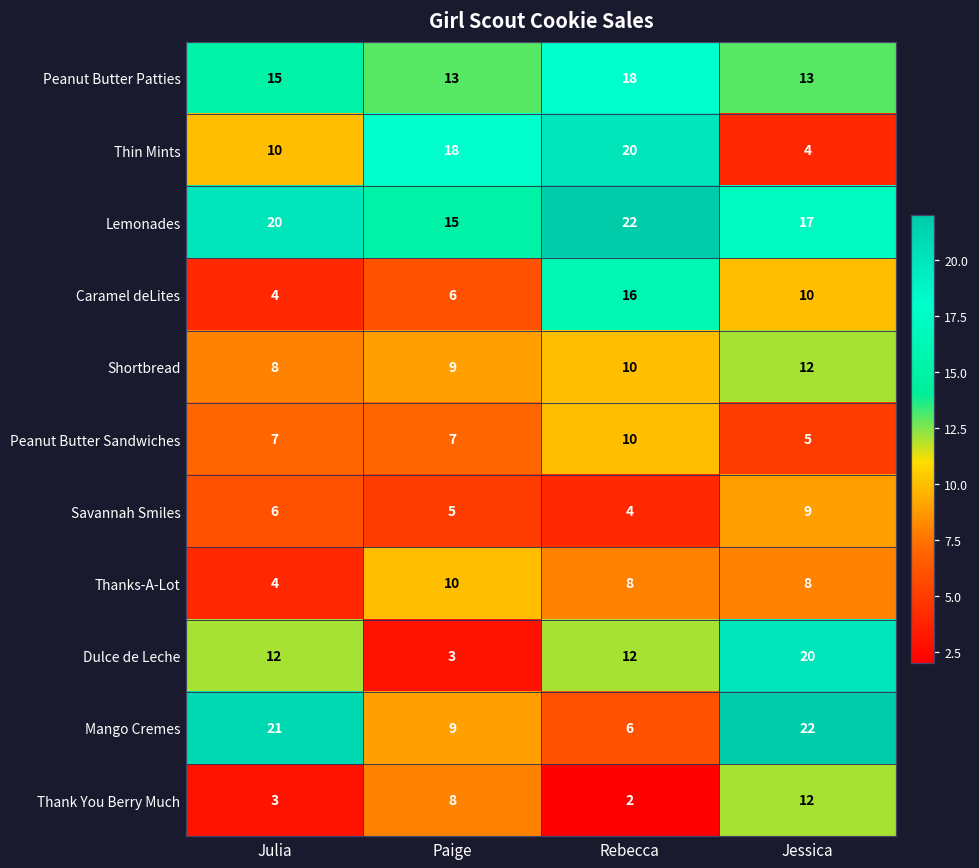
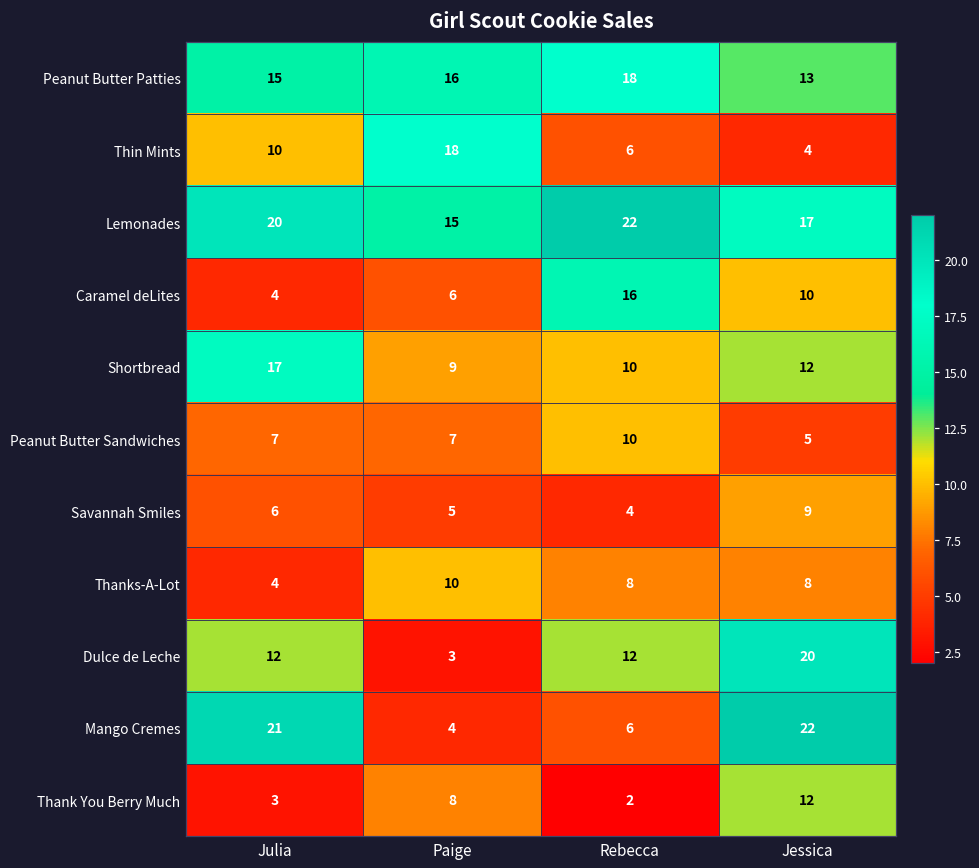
Peanut Butter Patties, Paige: 13 -> 16
Thin Mints, Rebecca: 20 -> 6
Shortbread, Julia: 8 -> 17
Mango Cremes, Paige: 9 -> 4
